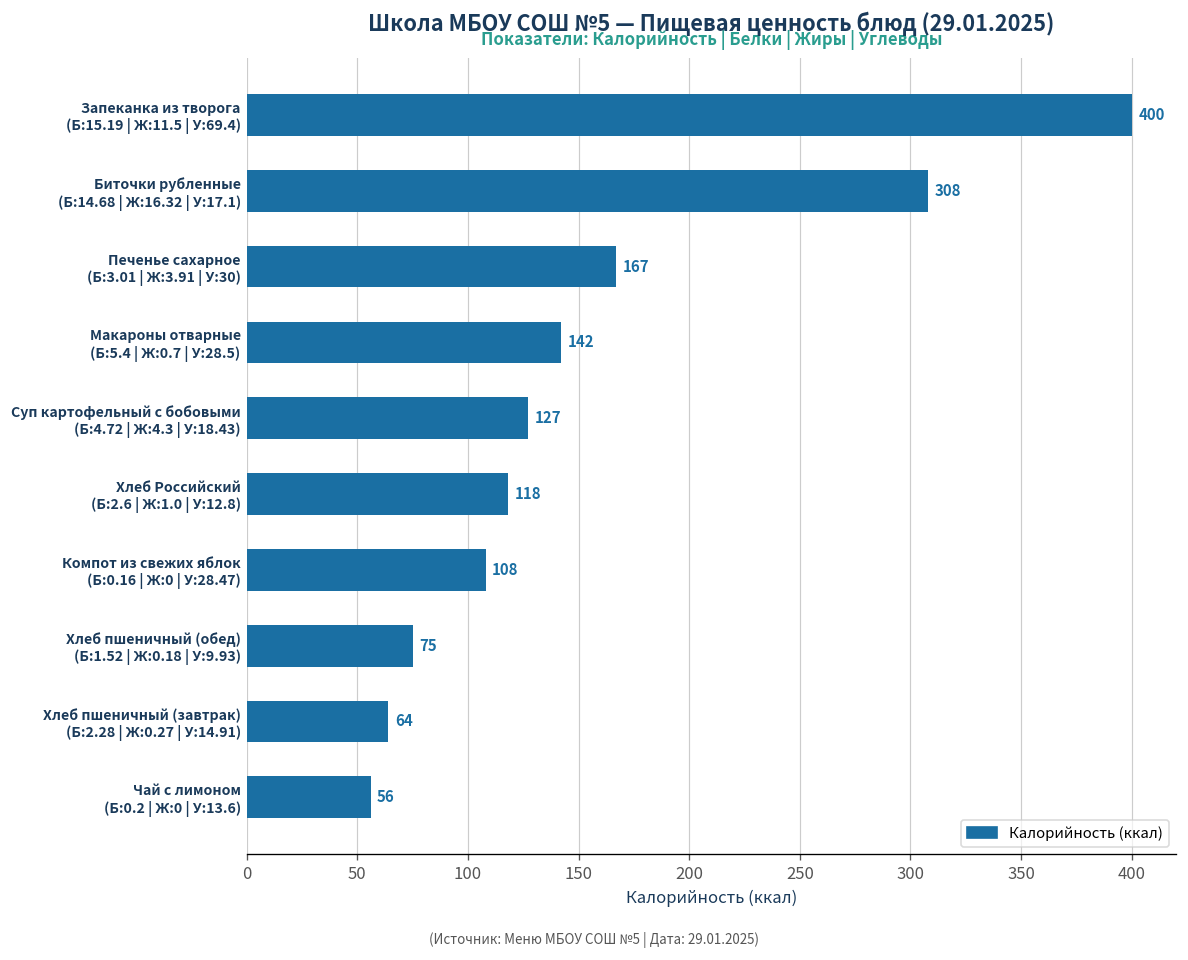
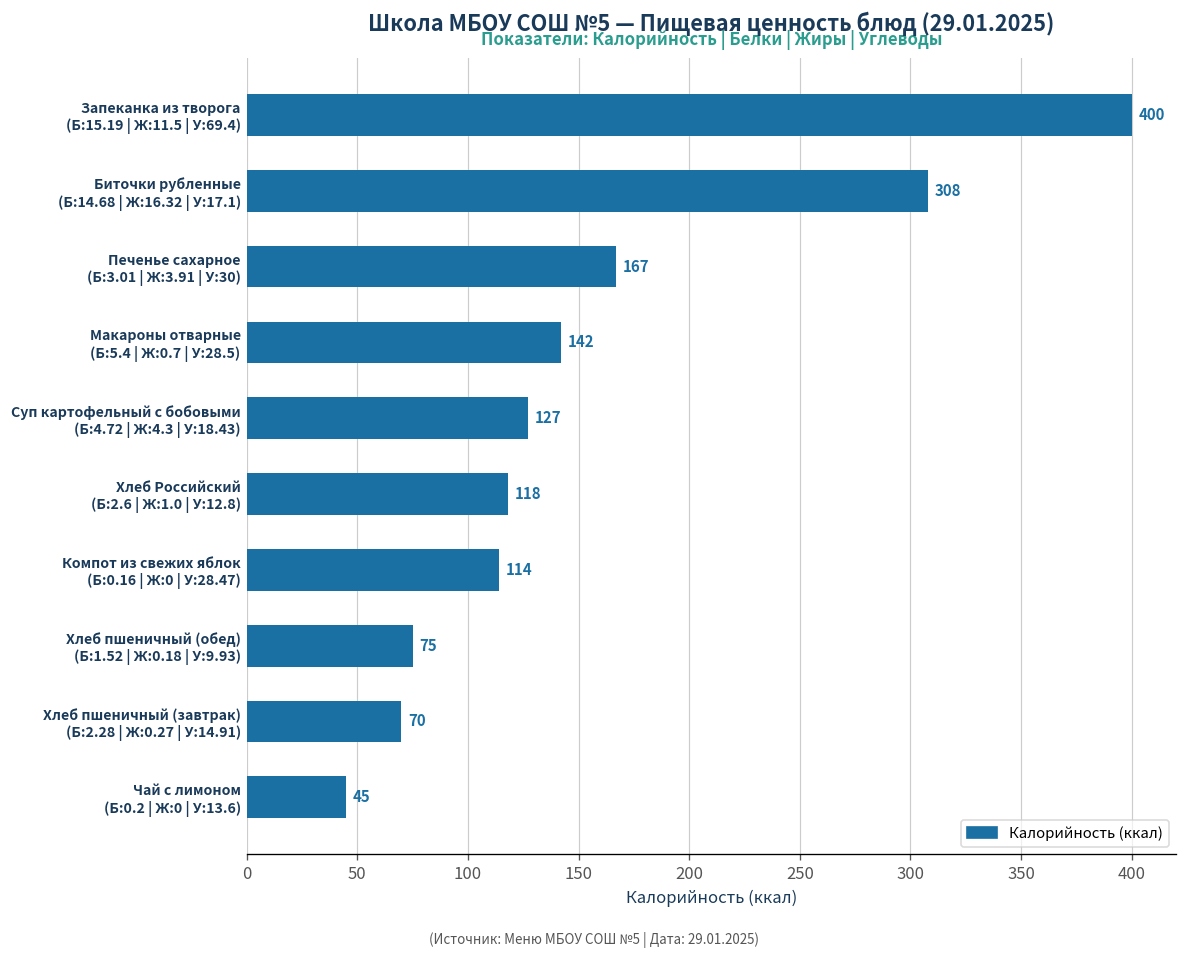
Компот из свежих яблок (Б:0.16 | Ж:0 | У:28.47): 108 -> 114
Хлеб пшеничный (завтрак) (Б:2.28 | Ж:0.27 | У:14.91): 64 -> 70
Чай с лимоном (Б:0.2 | Ж:0 | У:13.6): 56 -> 45
